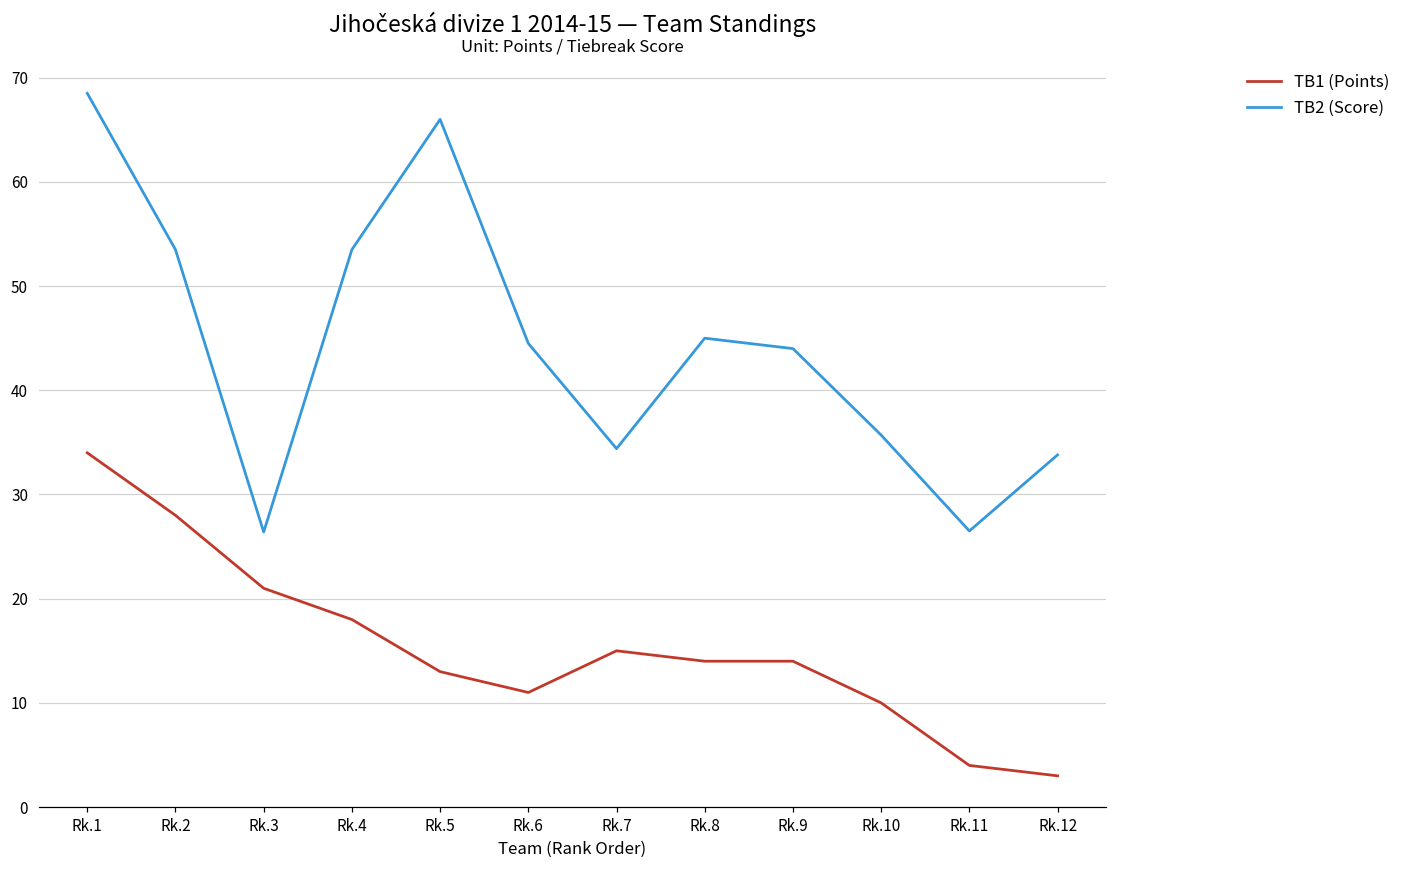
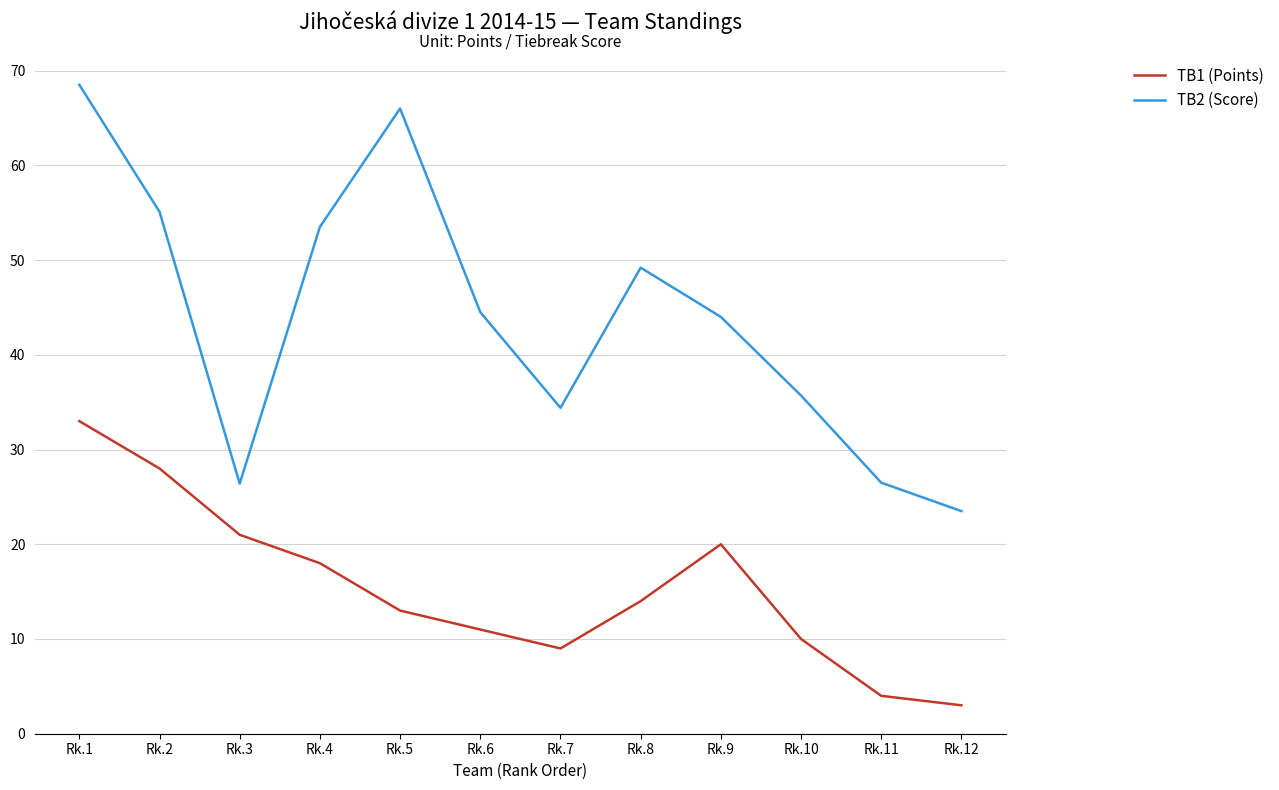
TB1 (Points), Rk.1: 34 -> 33
TB2 (Score), Rk.2: 54 -> 55
TB1 (Points), Rk.7: 15 -> 9
TB2 (Score), Rk.8: 45 -> 49
TB1 (Points), Rk.9: 14 -> 20
TB2 (Score), Rk.12: 34 -> 24
